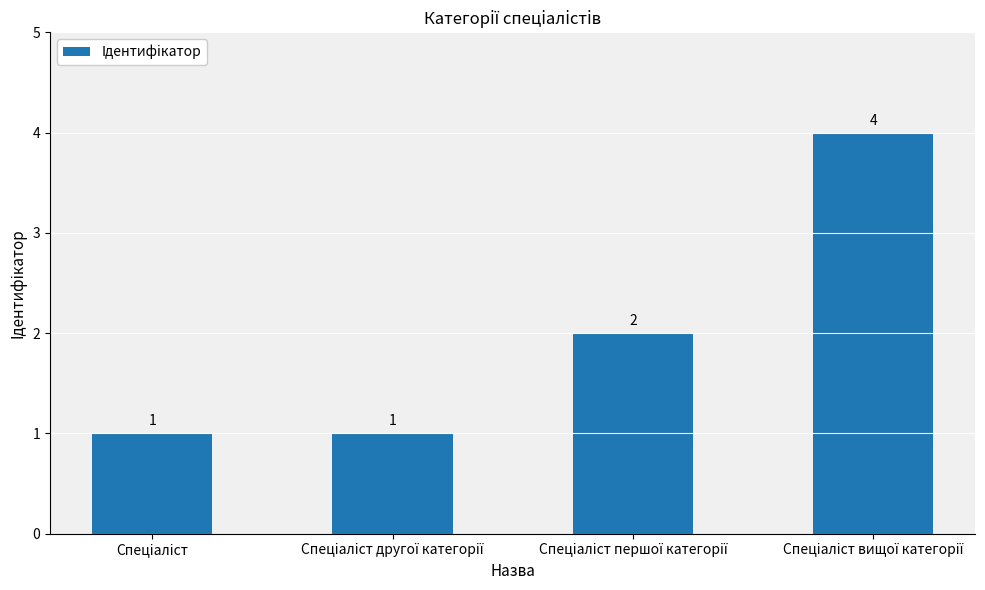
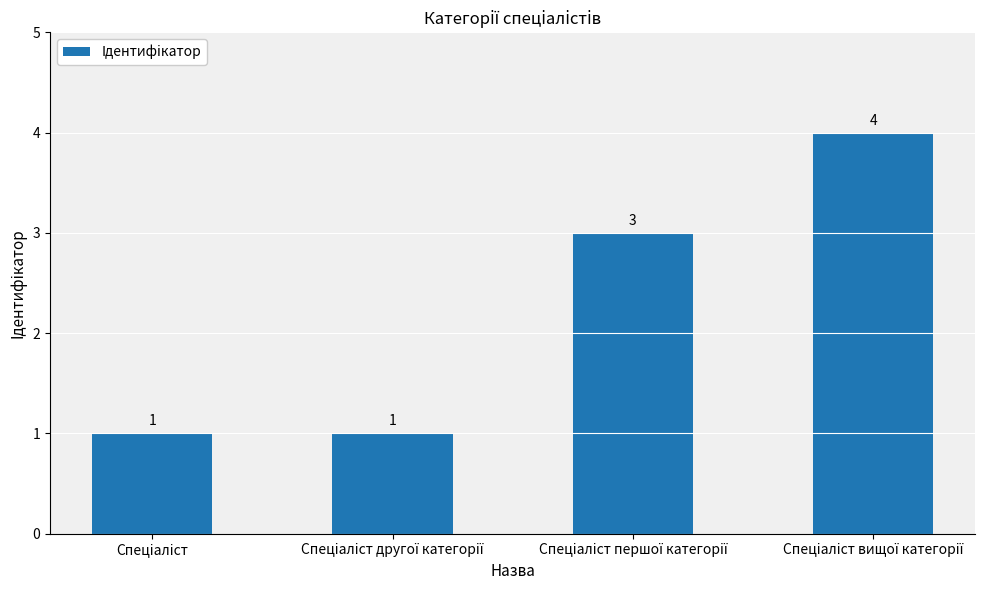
Спеціаліст першої категорії: 2 -> 3
